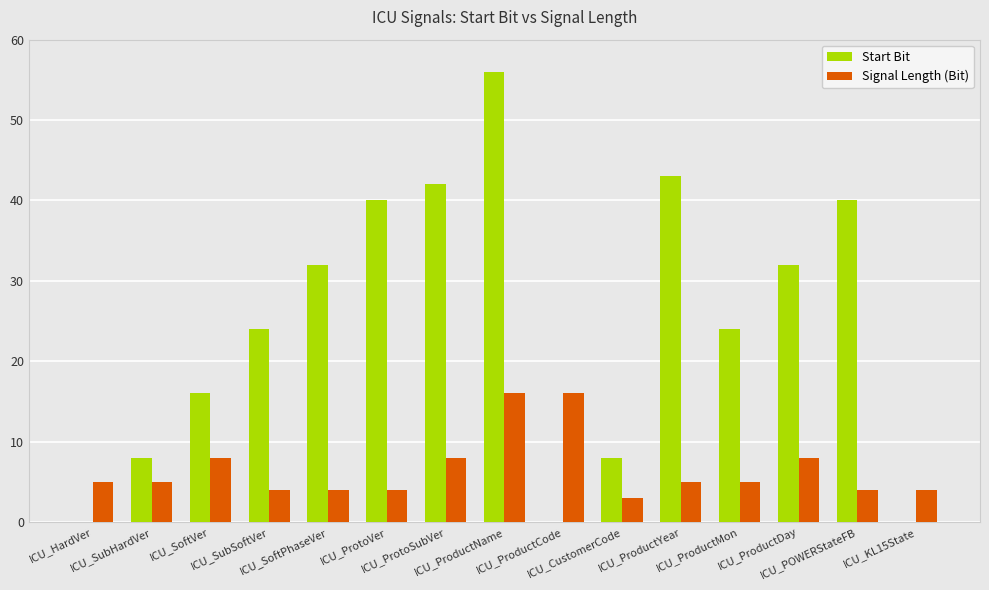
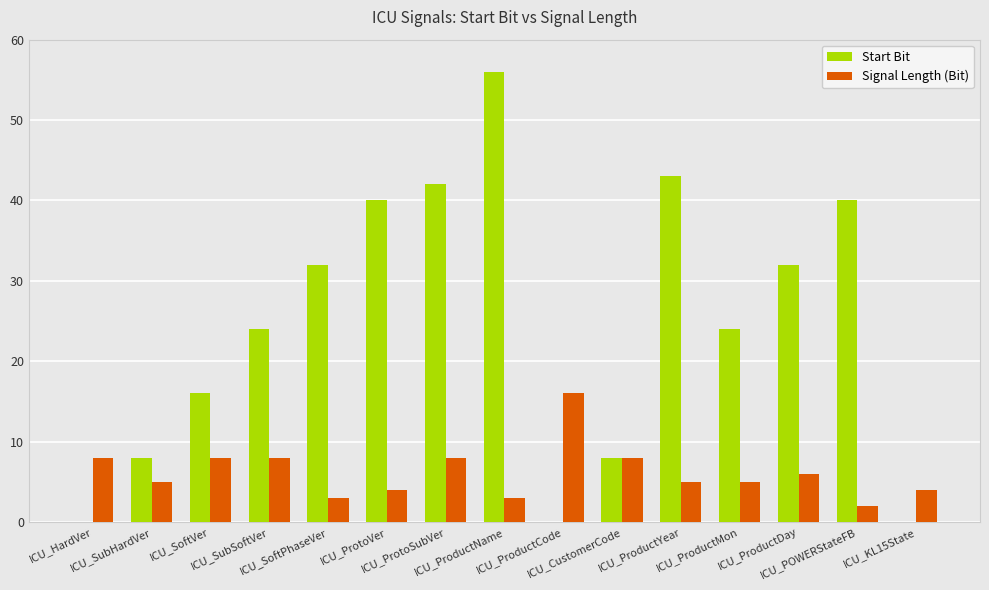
Signal Length (Bit), ICU_HardVer: 5 -> 8
Signal Length (Bit), ICU_SubSoftVer: 4 -> 8
Signal Length (Bit), ICU_SoftPhaseVer: 4 -> 3
Signal Length (Bit), ICU_ProductName: 16 -> 3
Signal Length (Bit), ICU_CustomerCode: 3 -> 8
Signal Length (Bit), ICU_ProductDay: 8 -> 6
Signal Length (Bit), ICU_POWERStateFB: 4 -> 2
